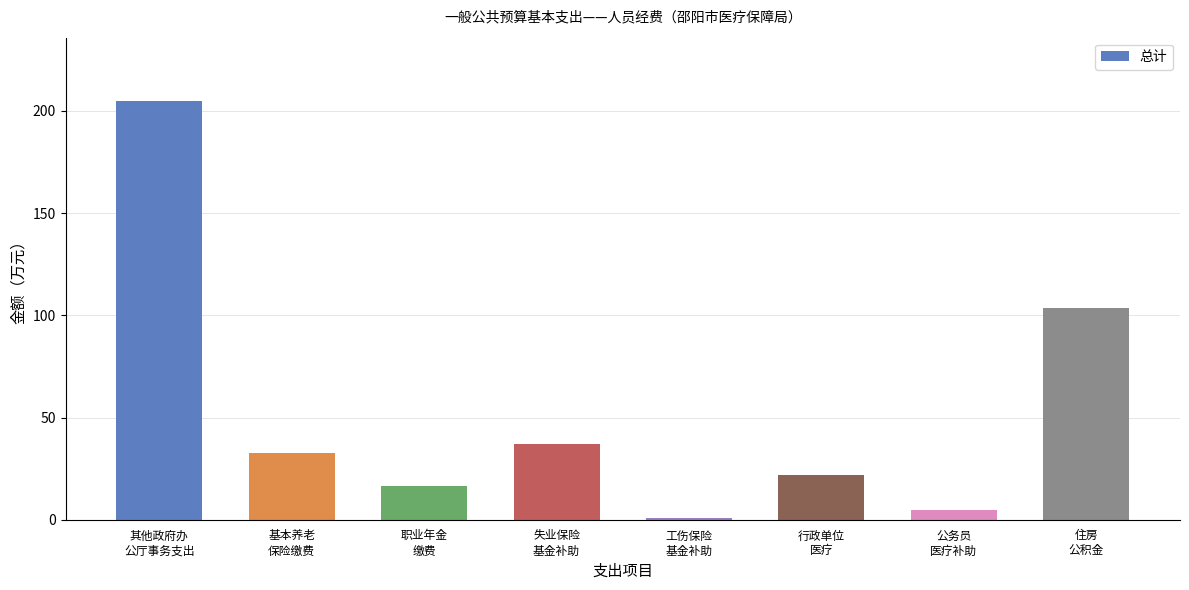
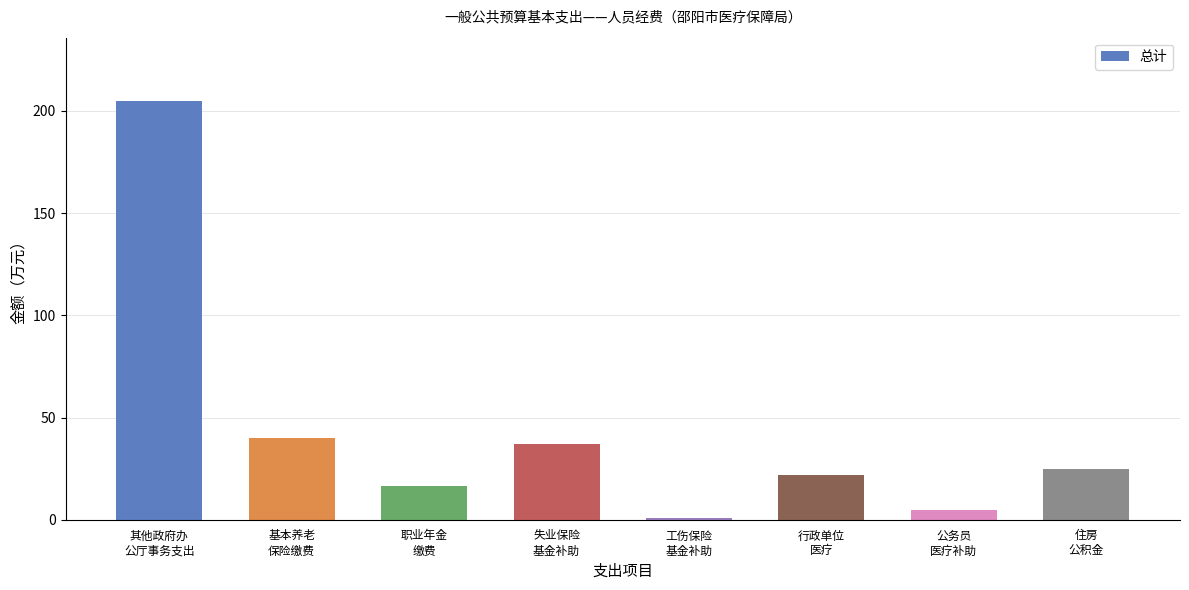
基本养老 保险缴费: 33 -> 40
住房 公积金: 104 -> 25
